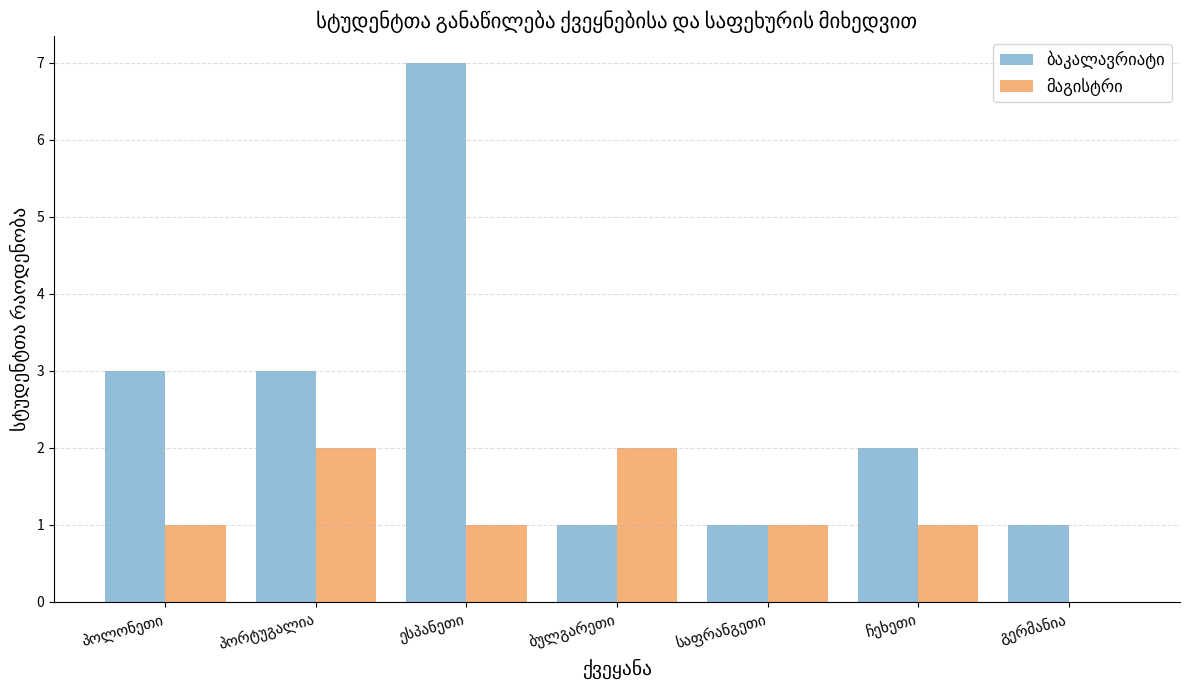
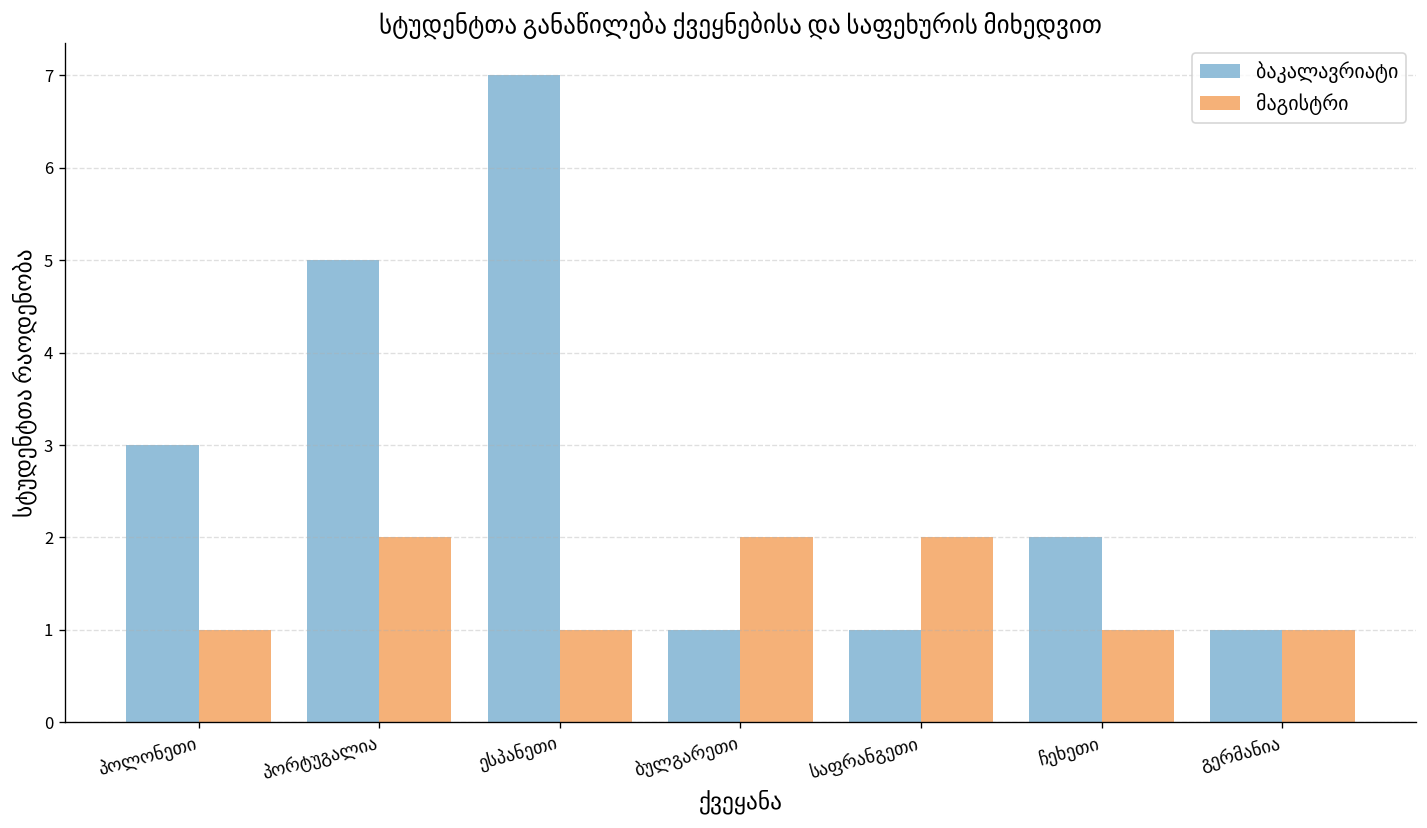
ბაკალავრიატი, პორტუგალია: 3 -> 5
მაგისტრი, საფრანგეთი: 1 -> 2
მაგისტრი, გერმანია: 0 -> 1
